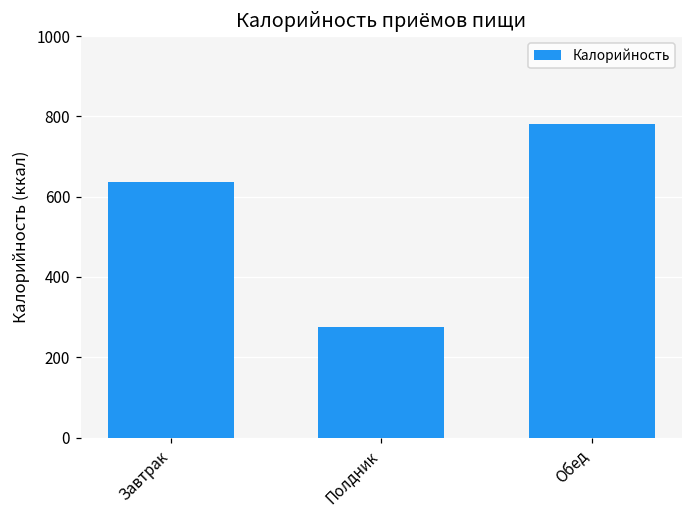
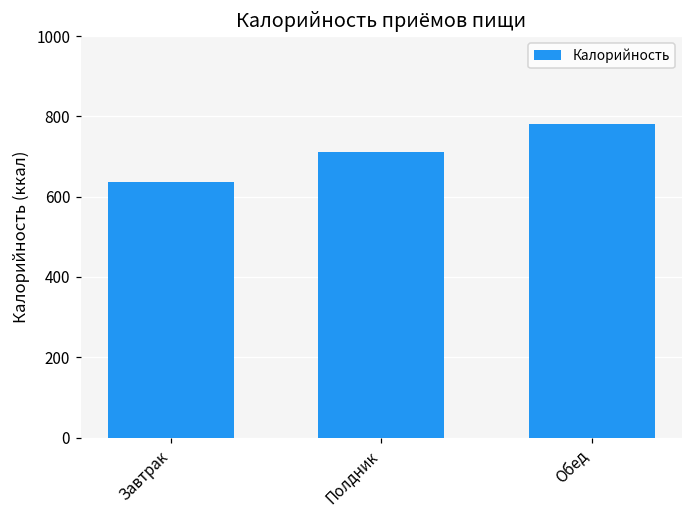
Полдник: 280 -> 710
